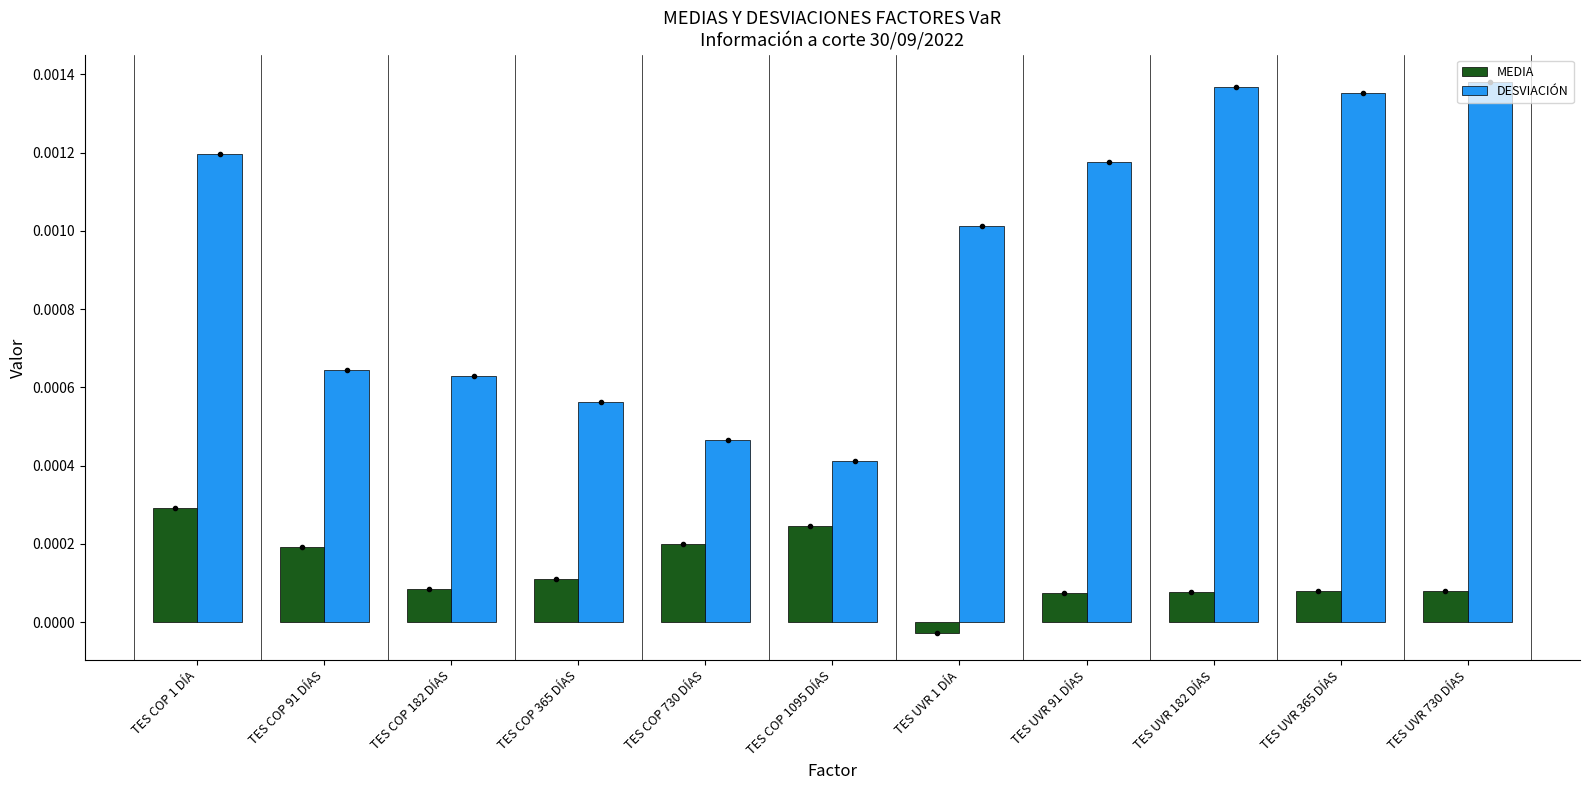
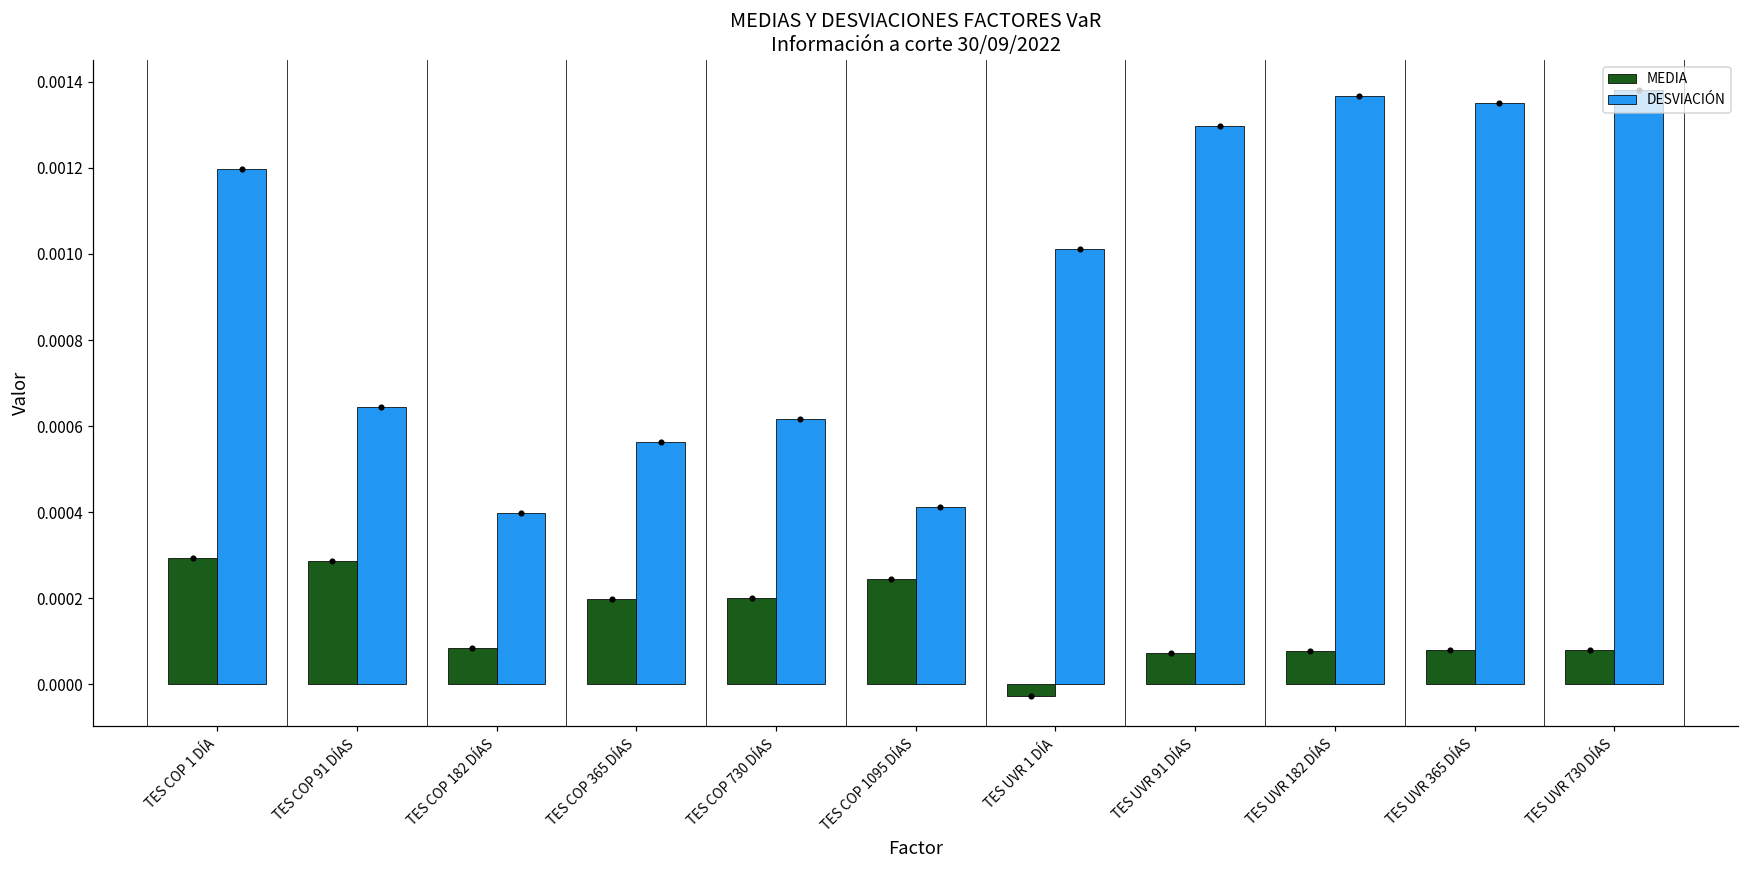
MEDIA, TES COP 91 DÍAS: 0.00019 -> 0.00029
DESVIACIÓN, TES COP 182 DÍAS: 0.00063 -> 0.00040
MEDIA, TES COP 365 DÍAS: 0.00011 -> 0.00020
DESVIACIÓN, TES COP 730 DÍAS: 0.00046 -> 0.00062
DESVIACIÓN, TES UVR 91 DÍAS: 0.00118 -> 0.00130
